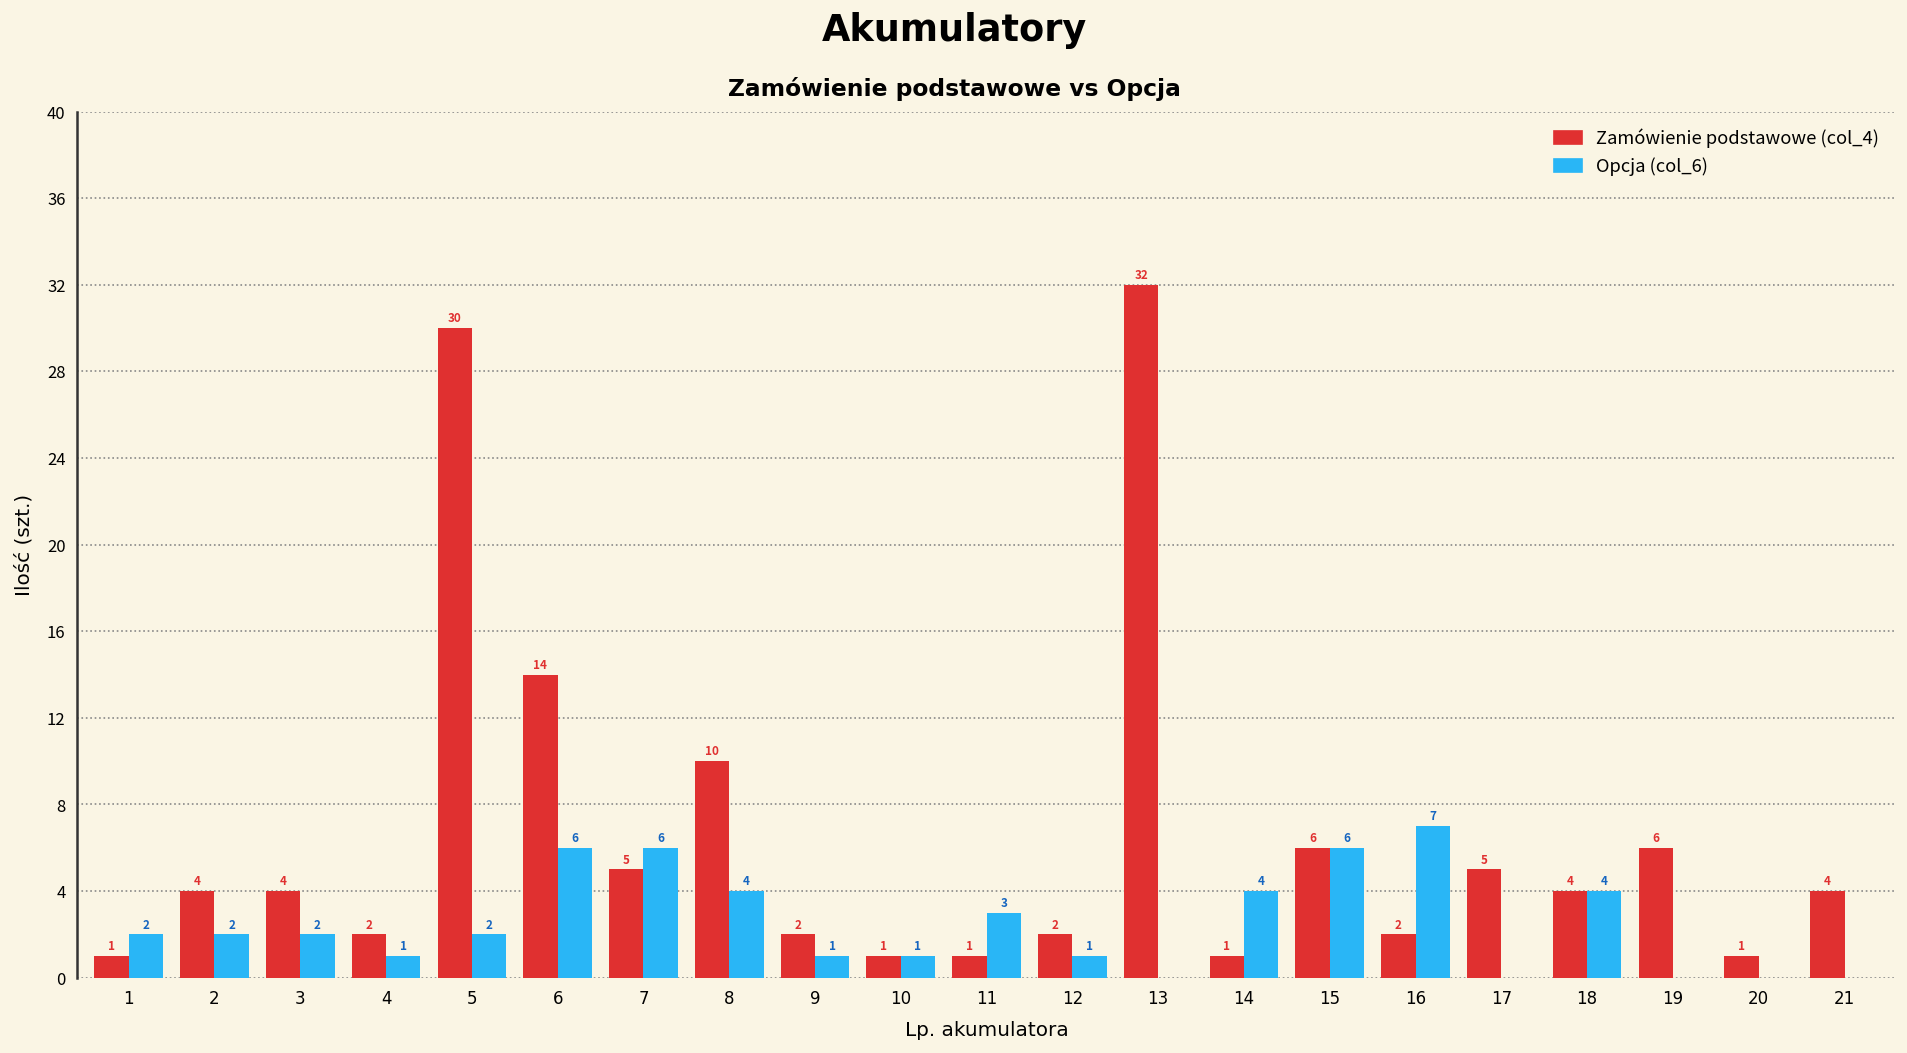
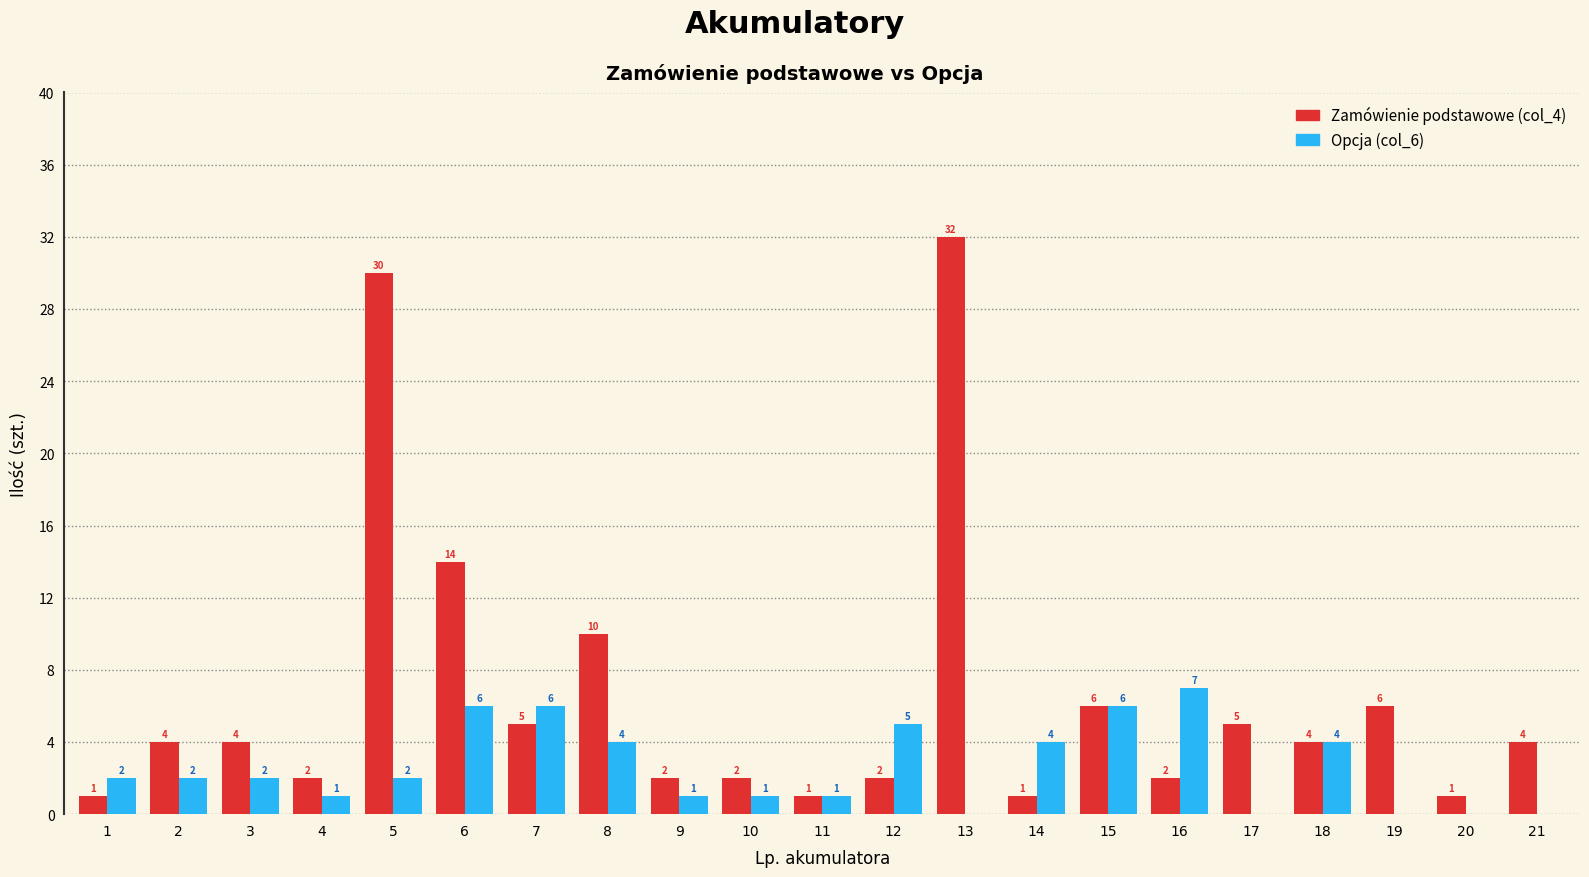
Zamówienie podstawowe (col_4), 10: 1 -> 2
Opcja (col_6), 11: 3 -> 1
Opcja (col_6), 12: 1 -> 5
